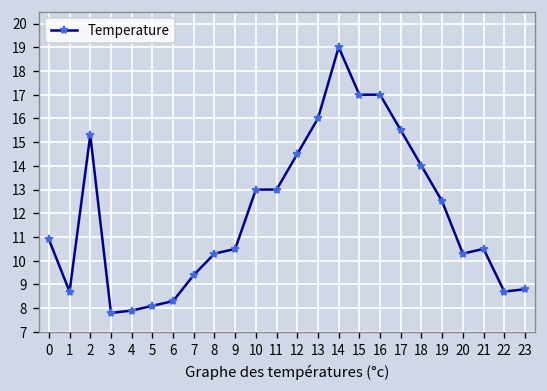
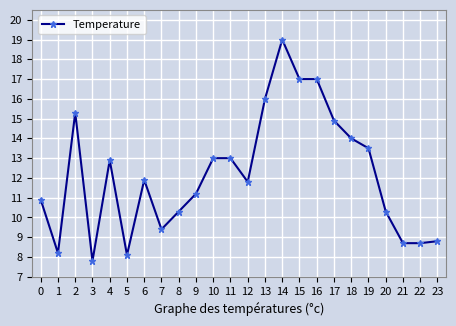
1: 8.7 -> 8.2
4: 7.9 -> 12.9
6: 8.3 -> 11.9
9: 10.5 -> 11.2
12: 14.5 -> 11.8
17: 15.5 -> 14.9
19: 12.5 -> 13.5
21: 10.5 -> 8.7
